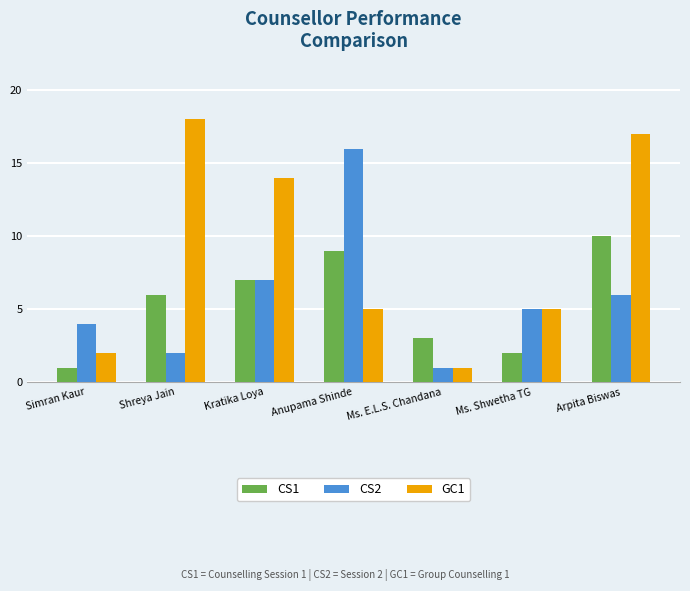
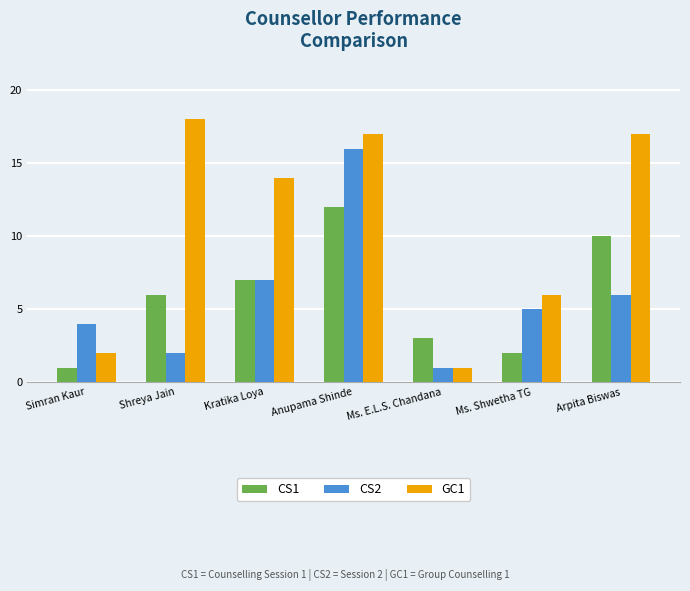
CS1, Anupama Shinde: 9 -> 12
GC1, Anupama Shinde: 5 -> 17
GC1, Ms. Shwetha TG: 5 -> 6
